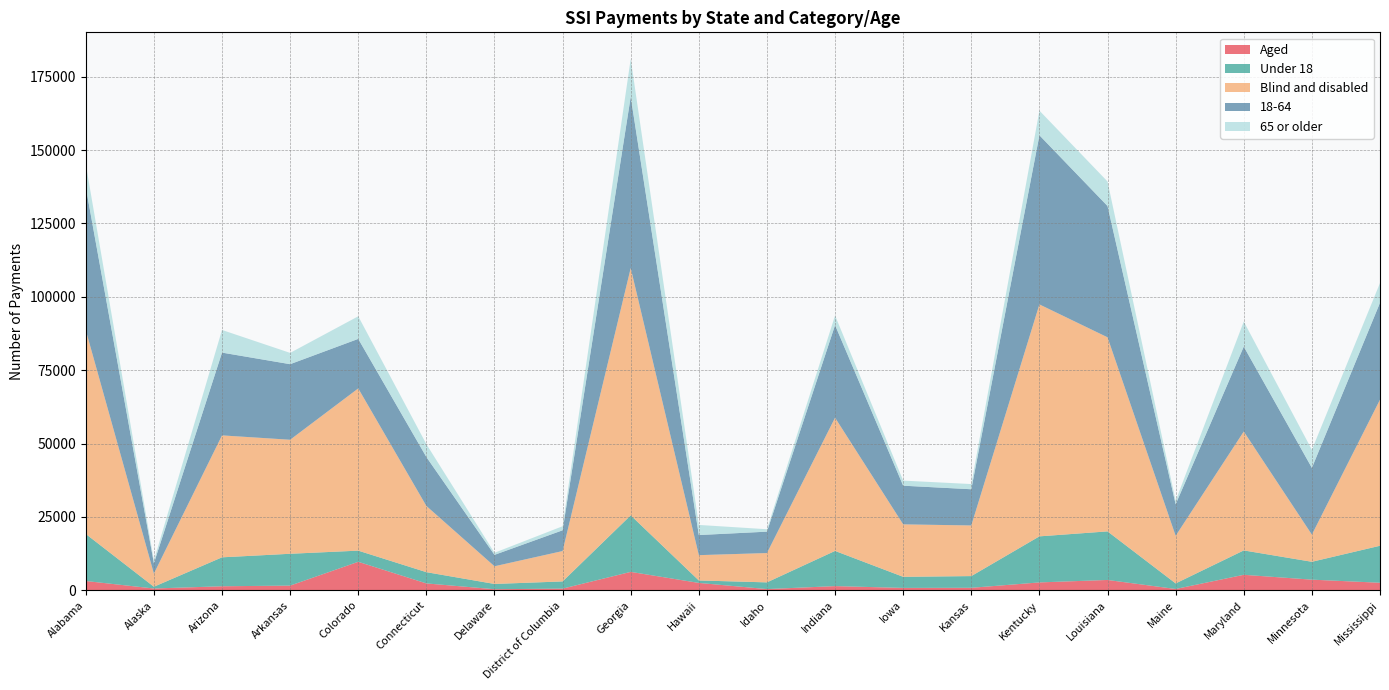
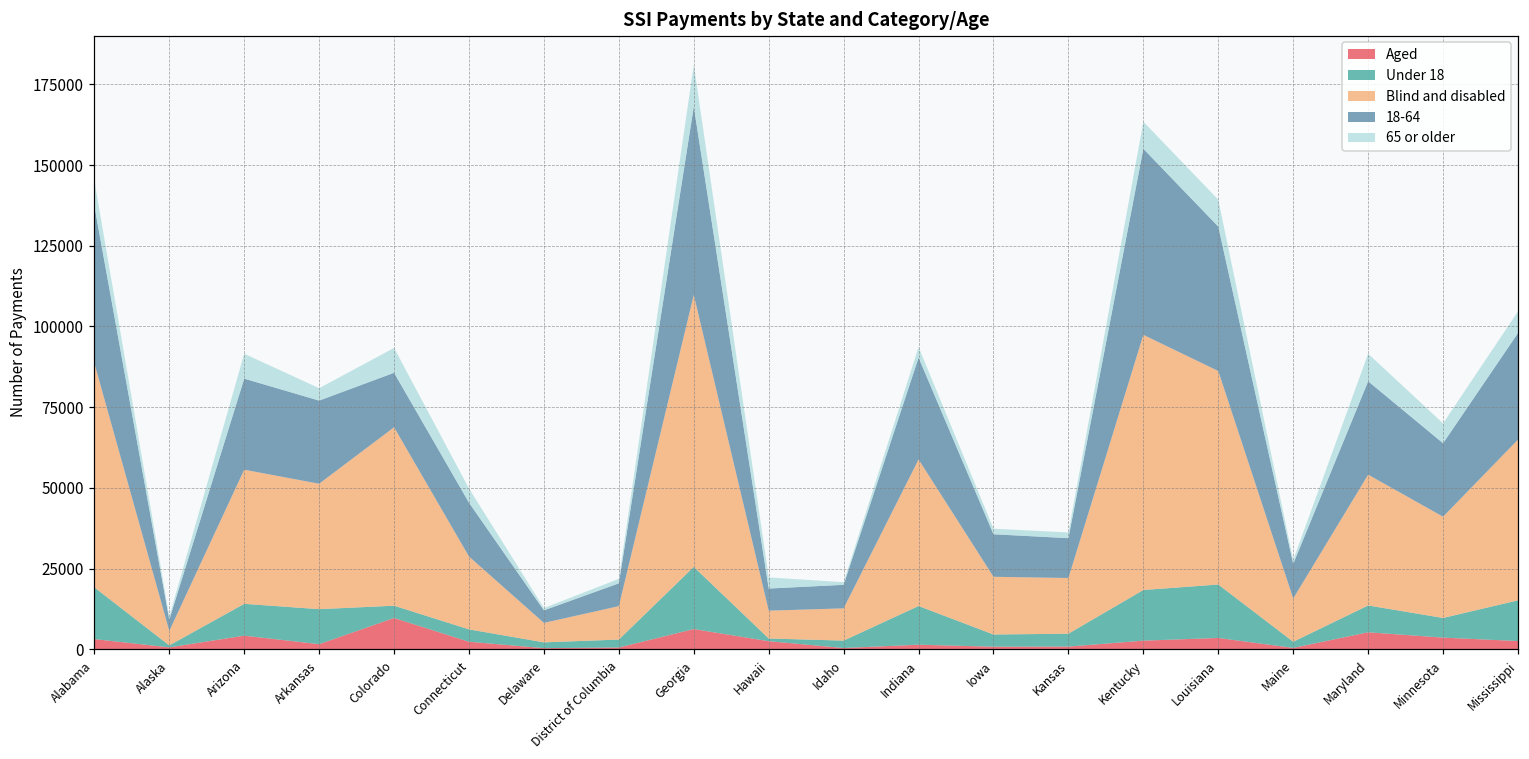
Aged, Arizona: 1000 -> 4000
Blind and disabled, Maine: 16000 -> 13000
Blind and disabled, Minnesota: 9000 -> 31000
